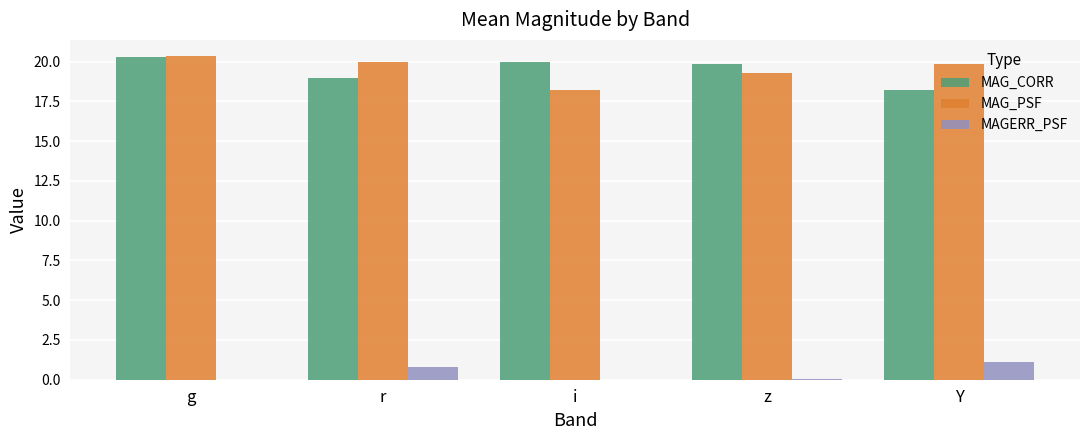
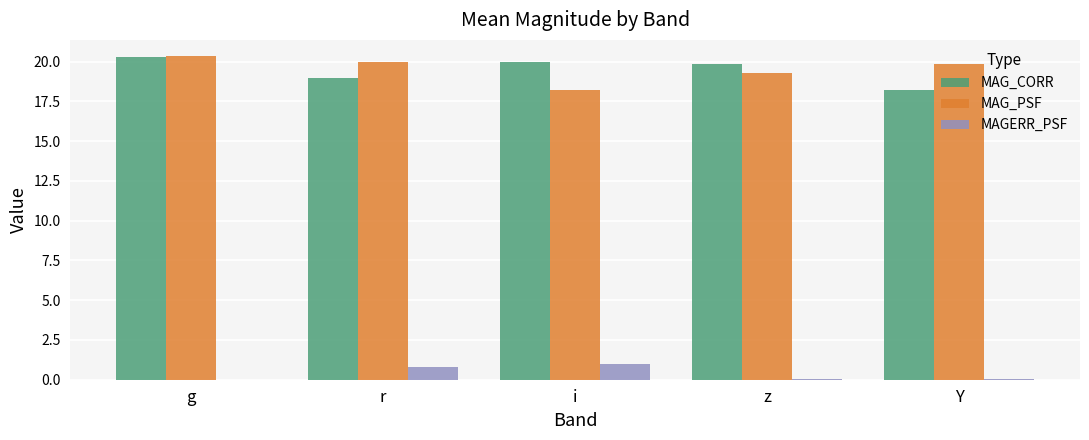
MAGERR_PSF, i: 0.0 -> 1.0
MAGERR_PSF, Y: 1.1 -> 0.0
